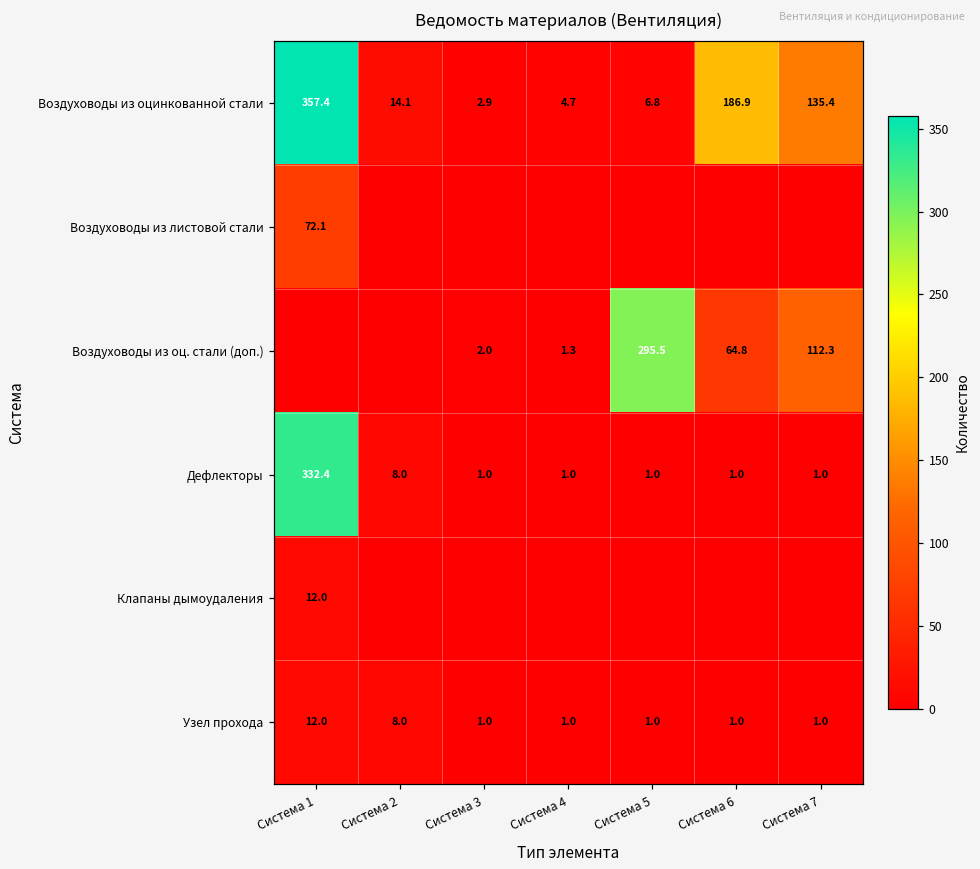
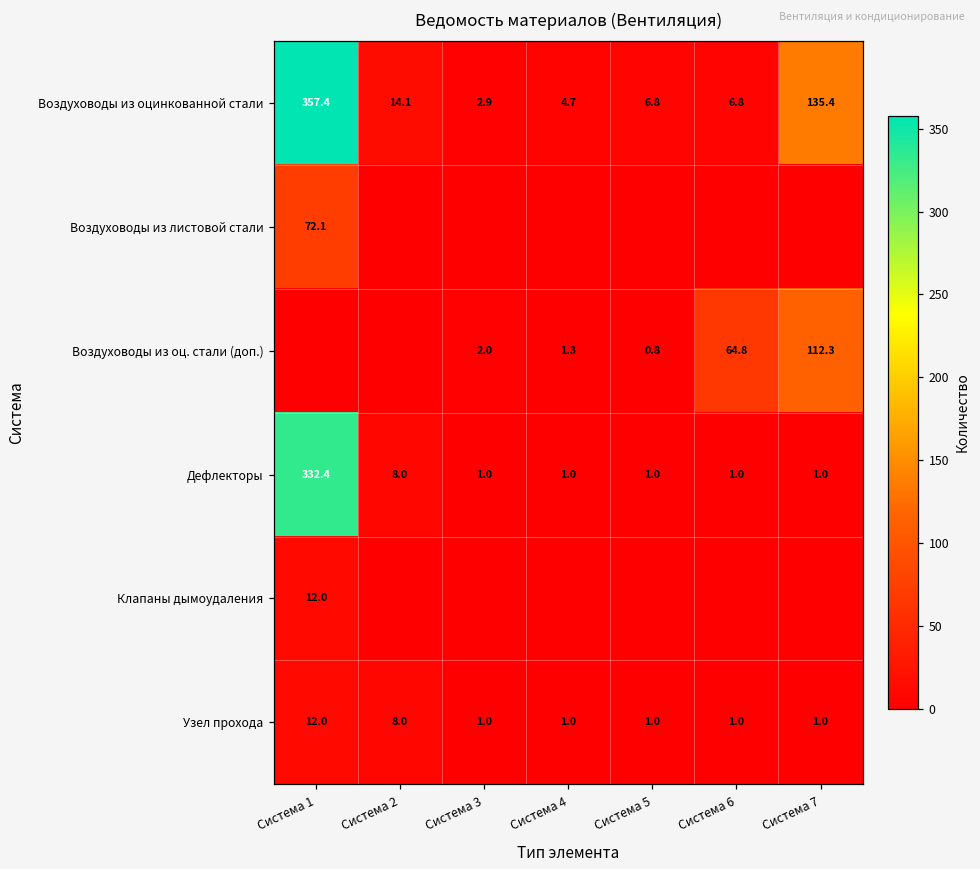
Воздуховоды из оцинкованной стали, Система 6: 186.9 -> 6.8
Воздуховоды из оц. стали (доп.), Система 5: 295.5 -> 0.8
